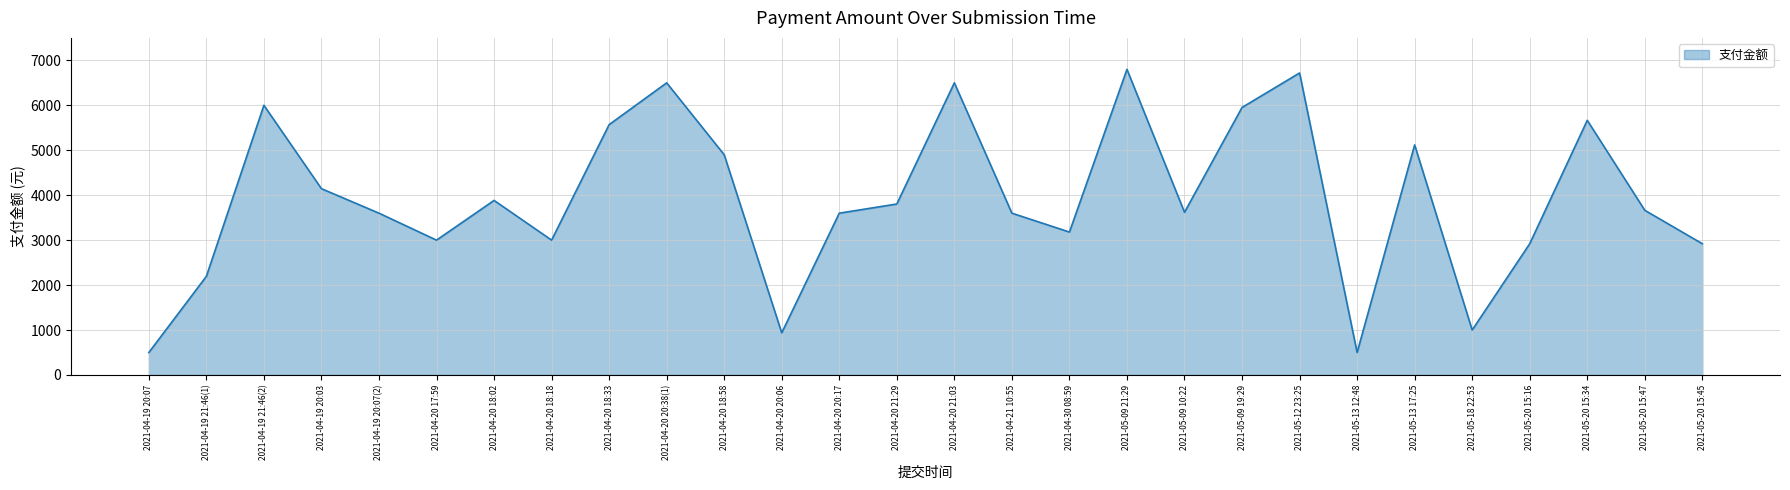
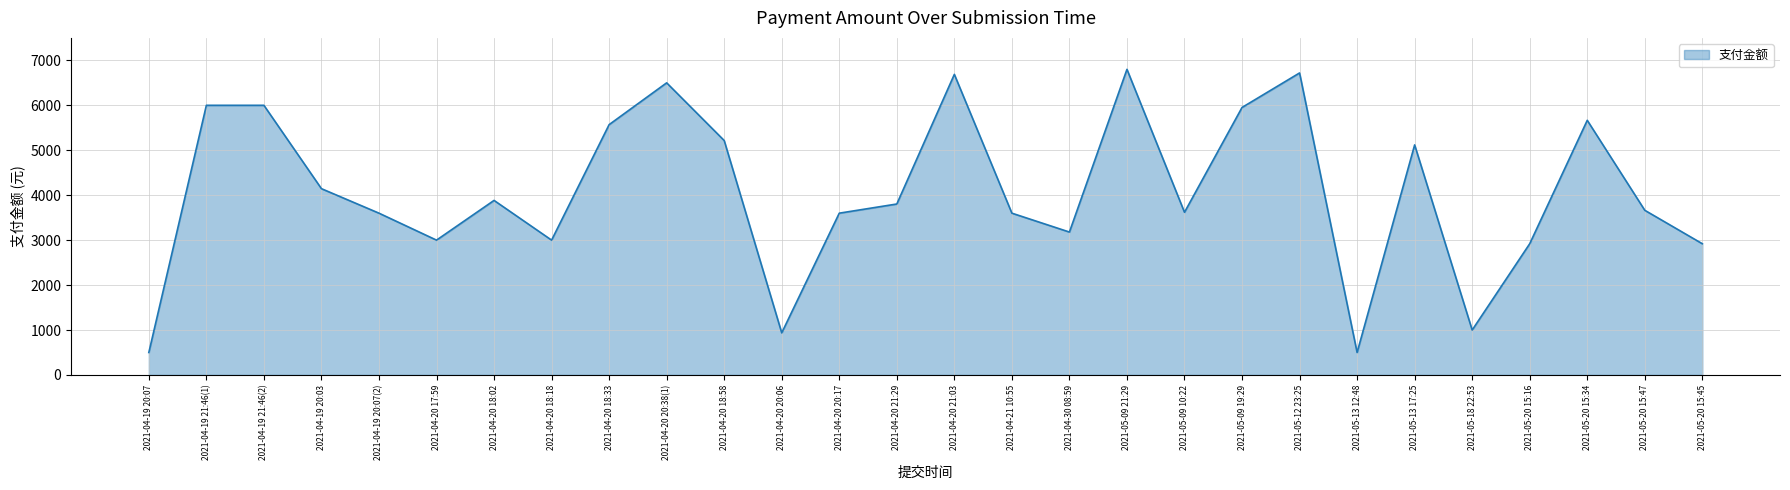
2021-04-19 21:46(1): 2200 -> 6000
2021-04-20 18:58: 4900 -> 5200
2021-04-20 21:03: 6500 -> 6700
